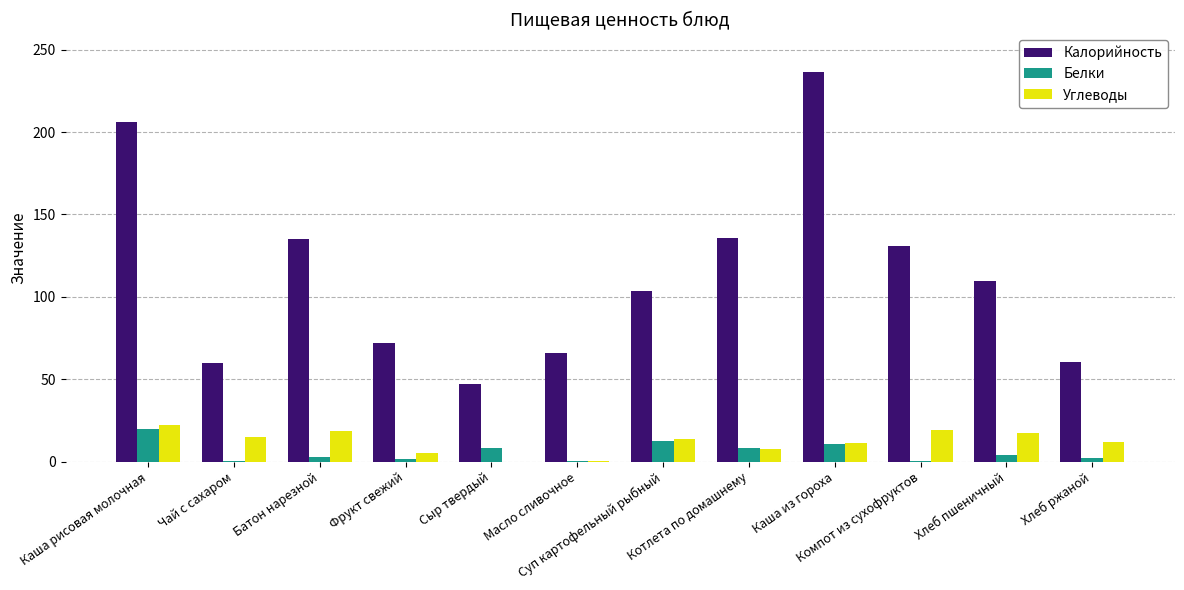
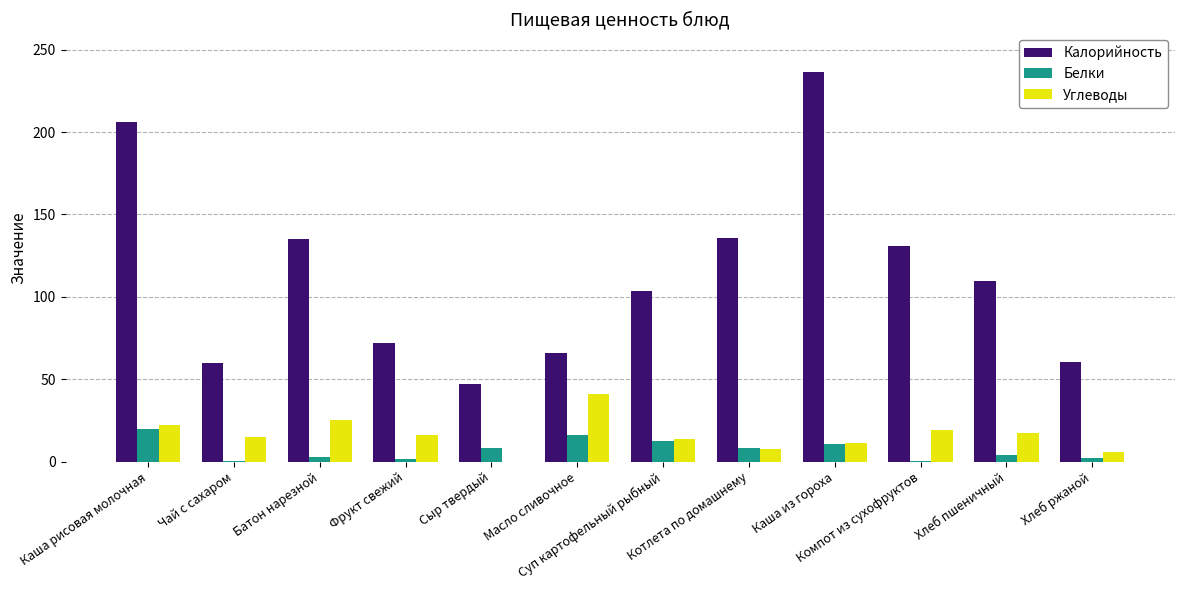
Углеводы, Батон нарезной: 18 -> 26
Углеводы, Фрукт свежий: 5 -> 16
Белки, Масло сливочное: 0 -> 16
Углеводы, Масло сливочное: 0 -> 41
Углеводы, Хлеб ржаной: 12 -> 6
